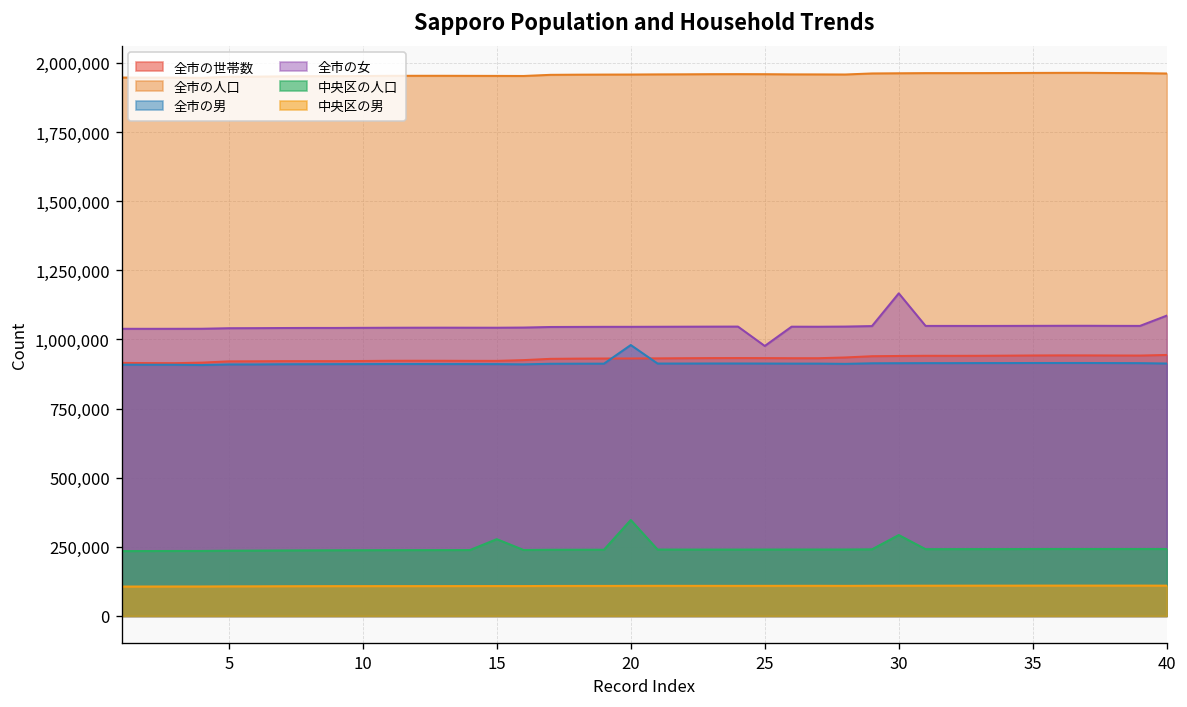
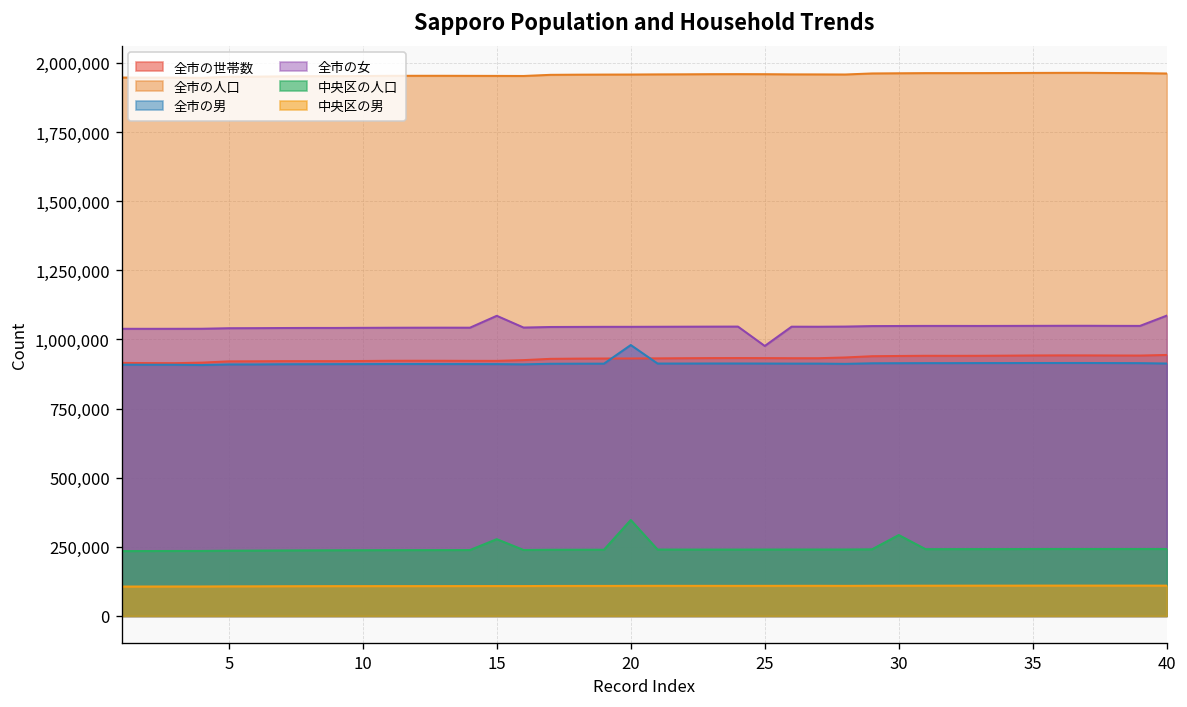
全市の女, 15: 1,040,000 -> 1,090,000
全市の女, 30: 1,170,000 -> 1,050,000
